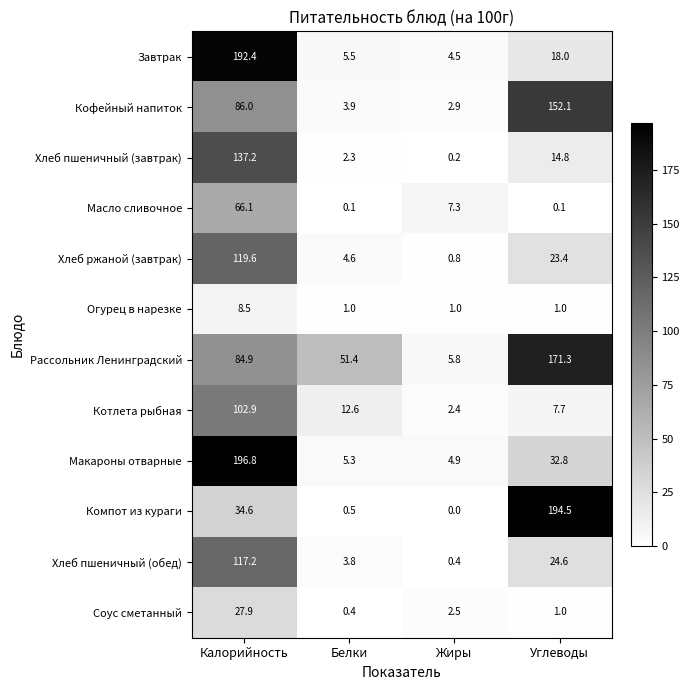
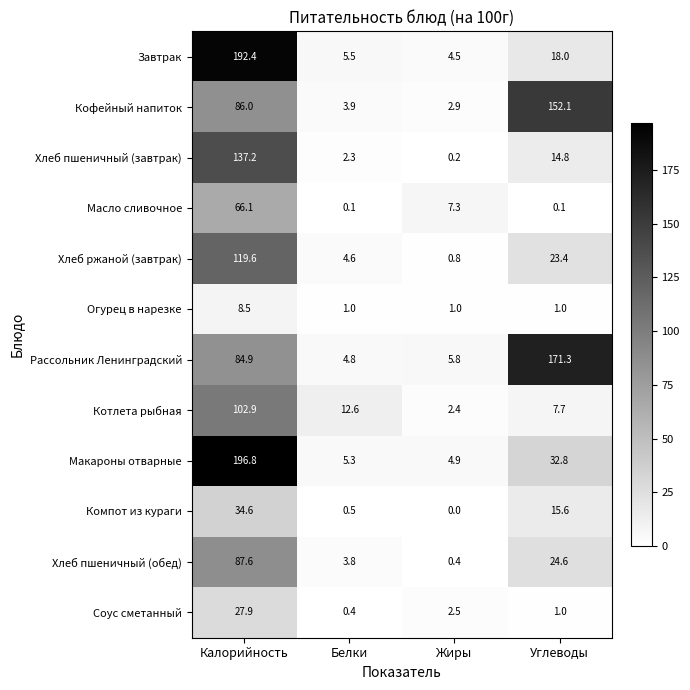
Рассольник Ленинградский, Белки: 51.4 -> 4.8
Компот из кураги, Углеводы: 194.5 -> 15.6
Хлеб пшеничный (обед), Калорийность: 117.2 -> 87.6
